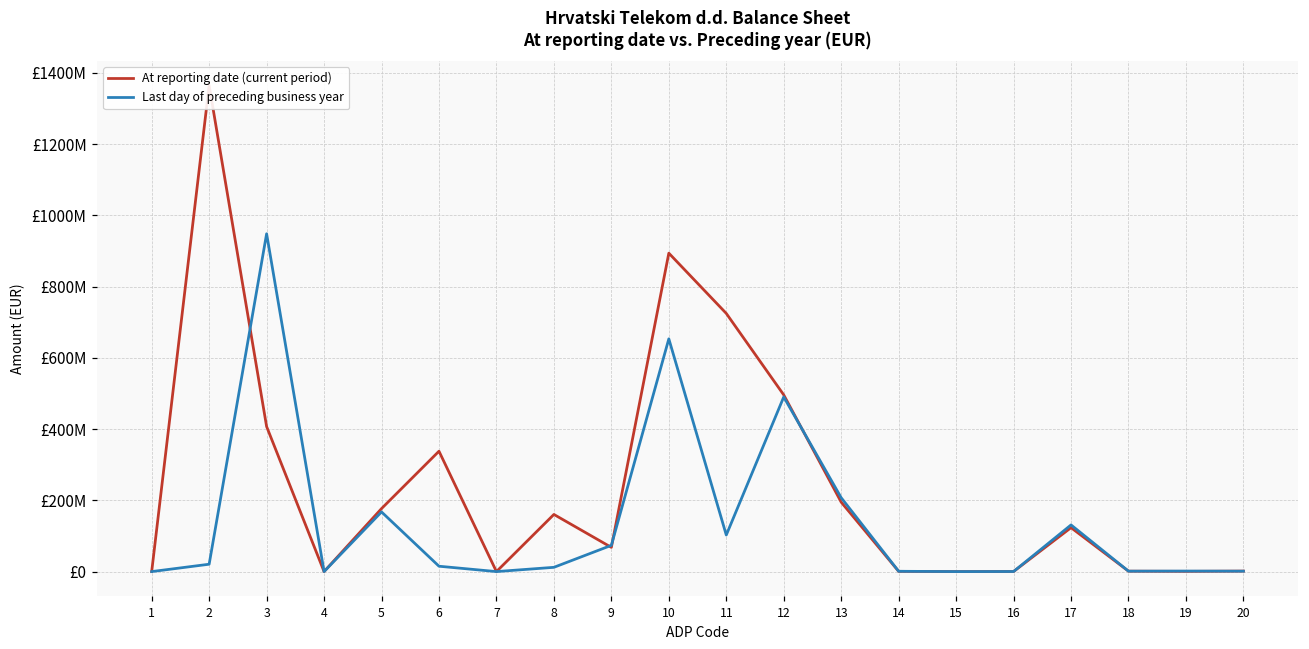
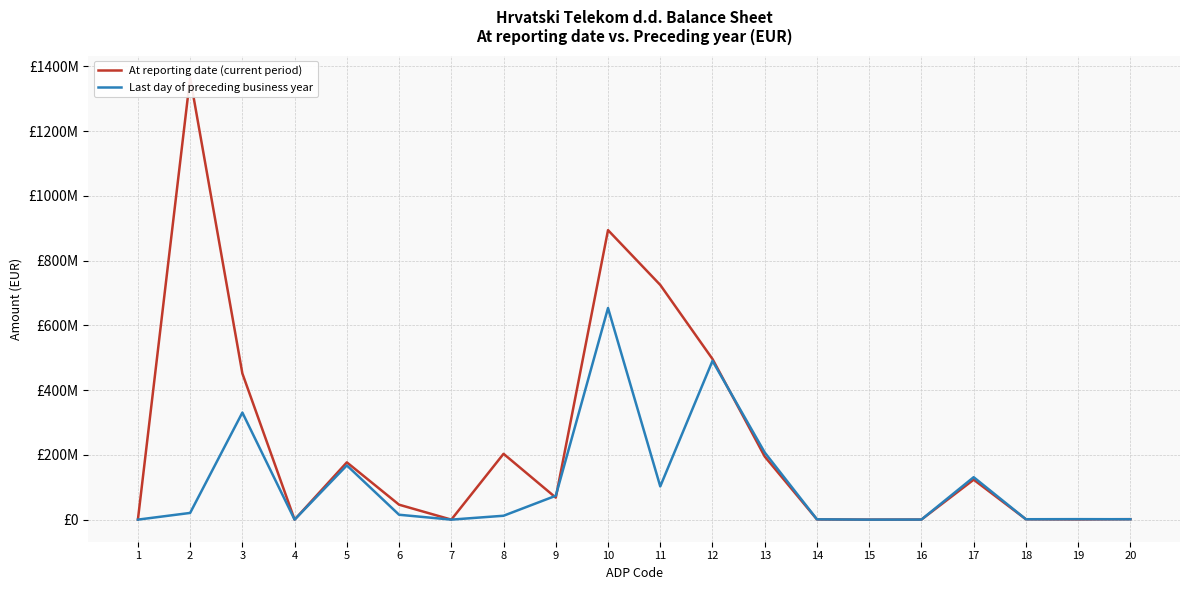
At reporting date (current period), 3: £410000000 -> £450000000
Last day of preceding business year, 3: £950000000 -> £330000000
At reporting date (current period), 6: £340000000 -> £50000000
At reporting date (current period), 8: £160000000 -> £200000000
